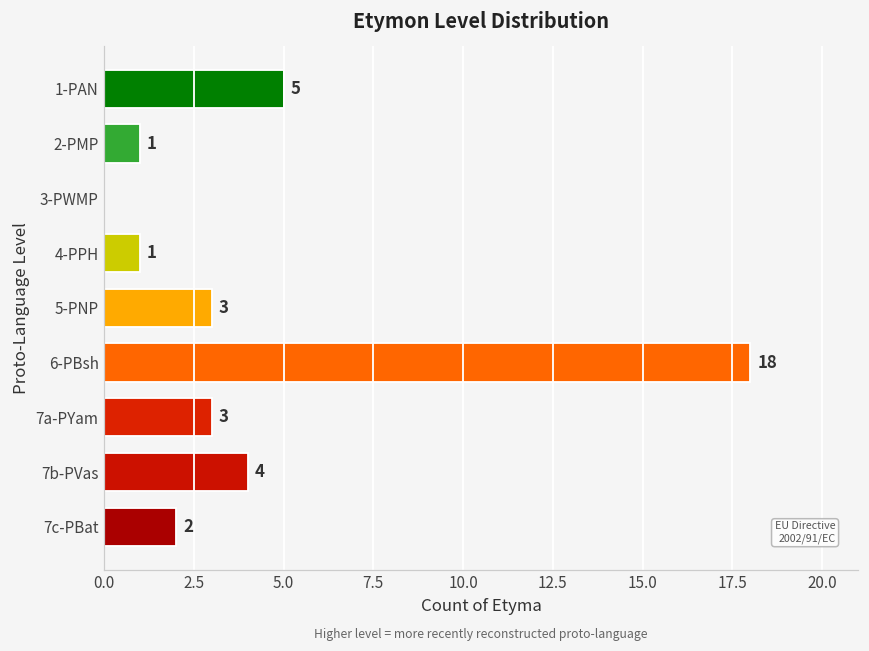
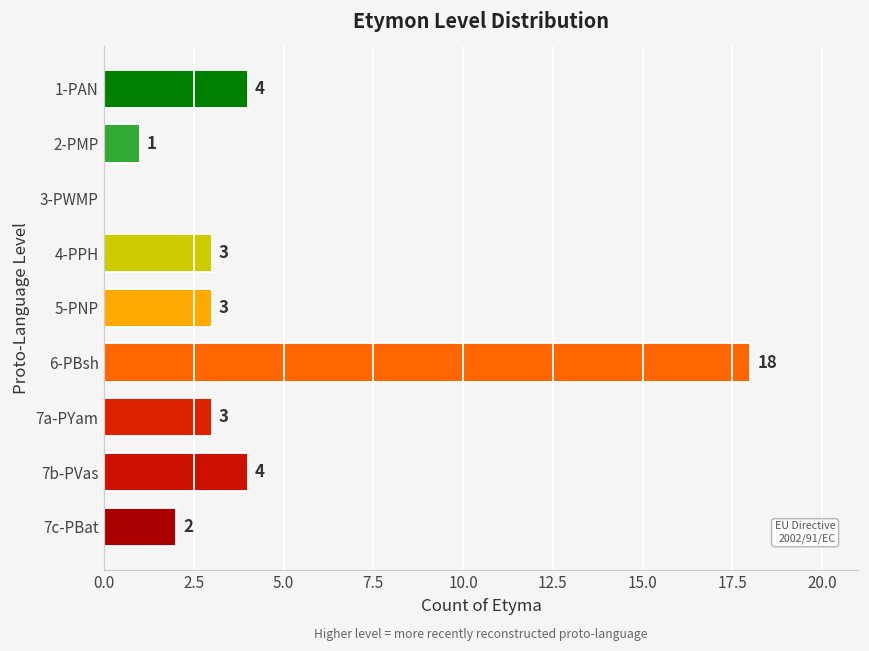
1-PAN: 5 -> 4
4-PPH: 1 -> 3
